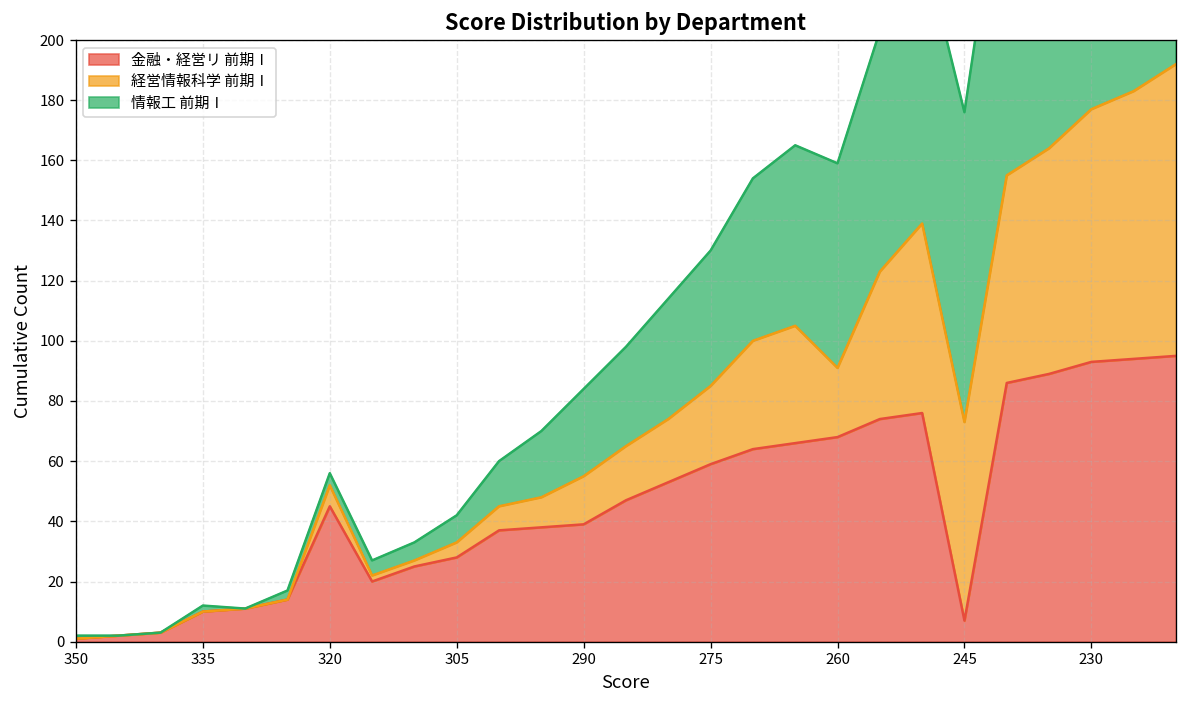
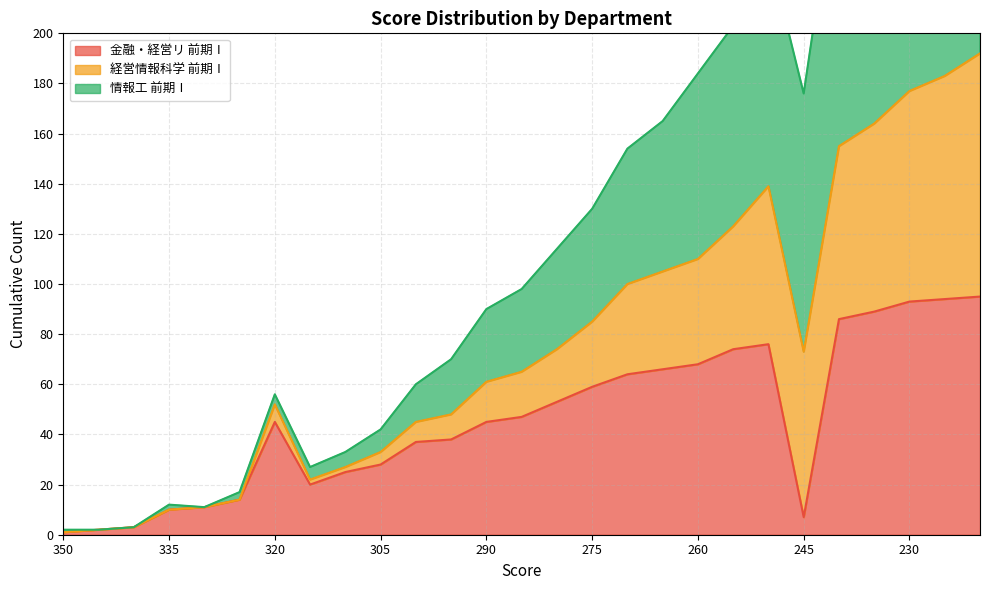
金融・経営リ 前期Ⅰ, 290: 39 -> 45
経営情報科学 前期Ⅰ, 260: 23 -> 42
情報工 前期Ⅰ, 260: 68 -> 74
